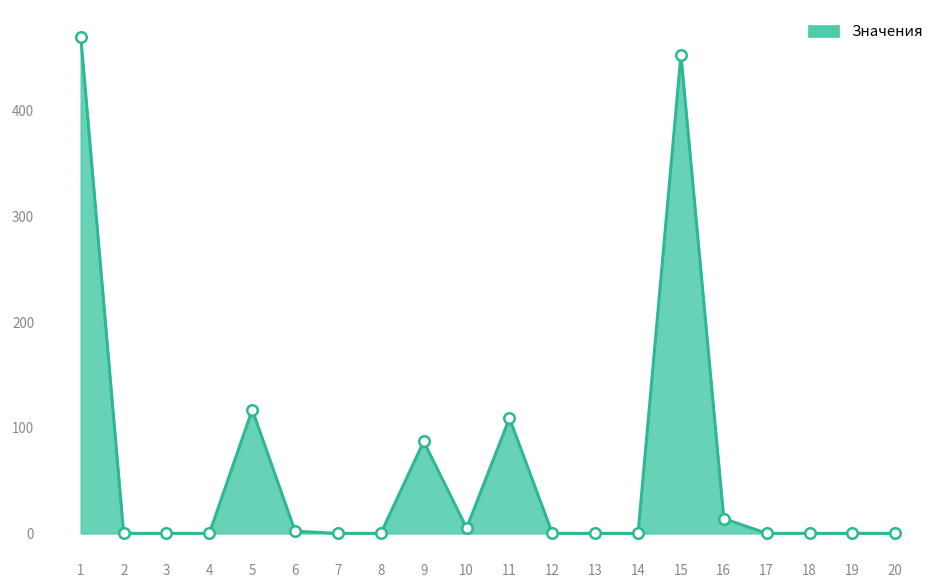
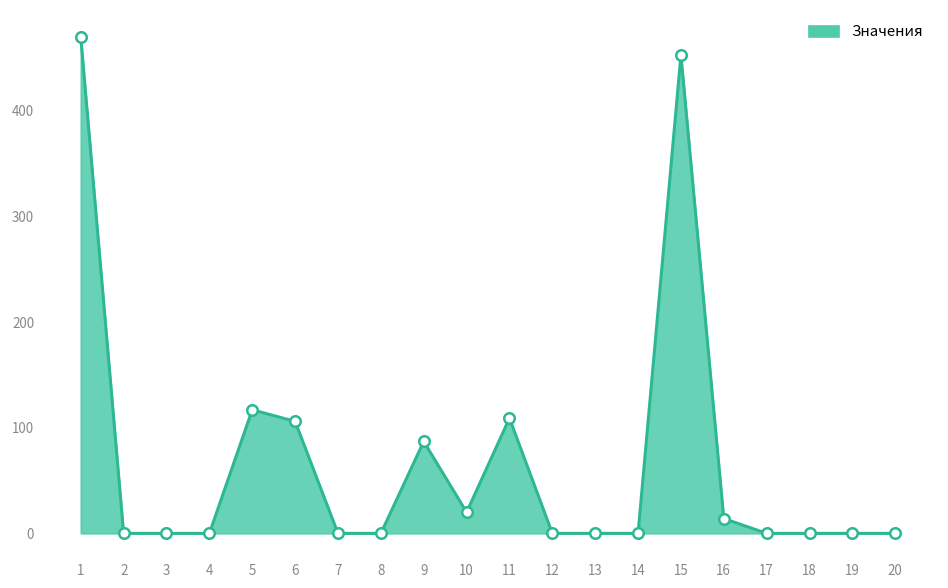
6: 0 -> 110
10: 10 -> 20
